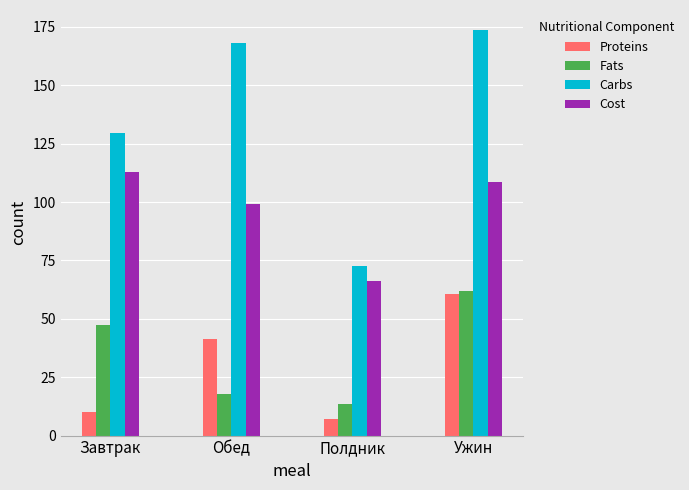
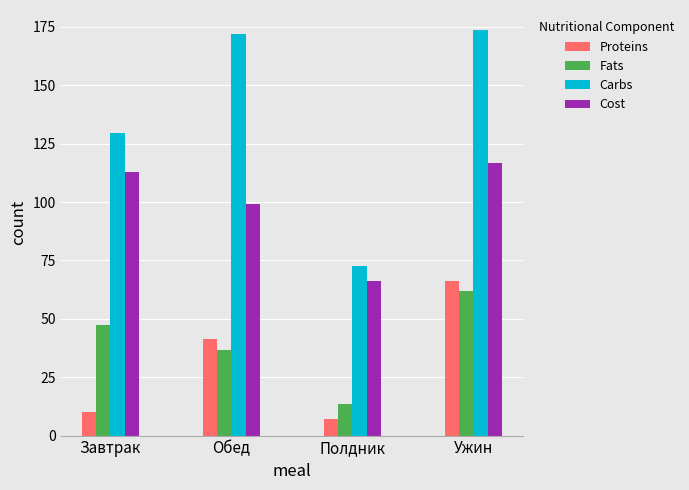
Fats, Обед: 18 -> 37
Carbs, Обед: 168 -> 172
Proteins, Ужин: 61 -> 66
Cost, Ужин: 109 -> 117
